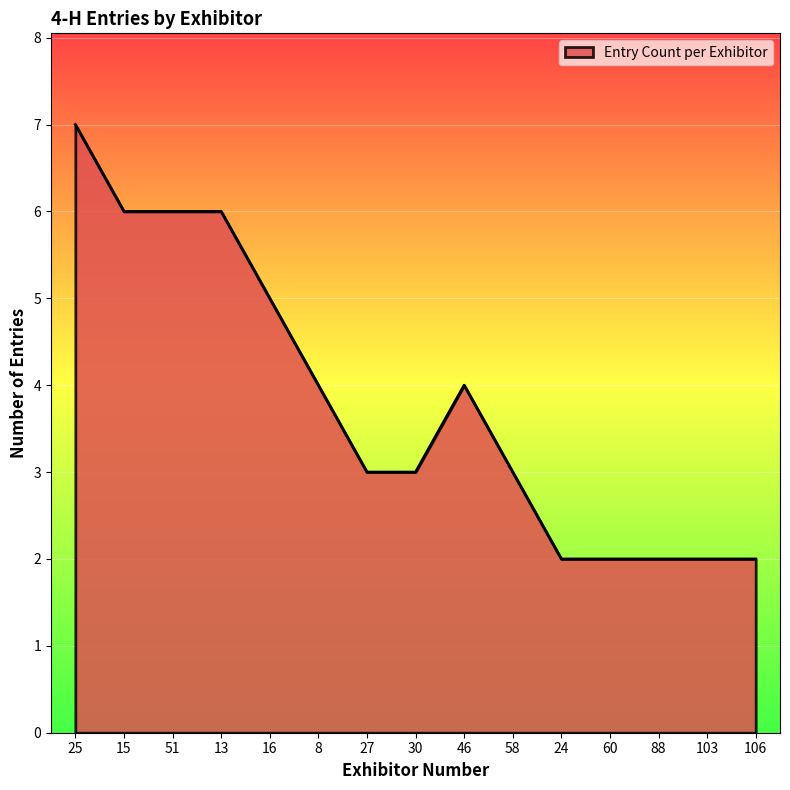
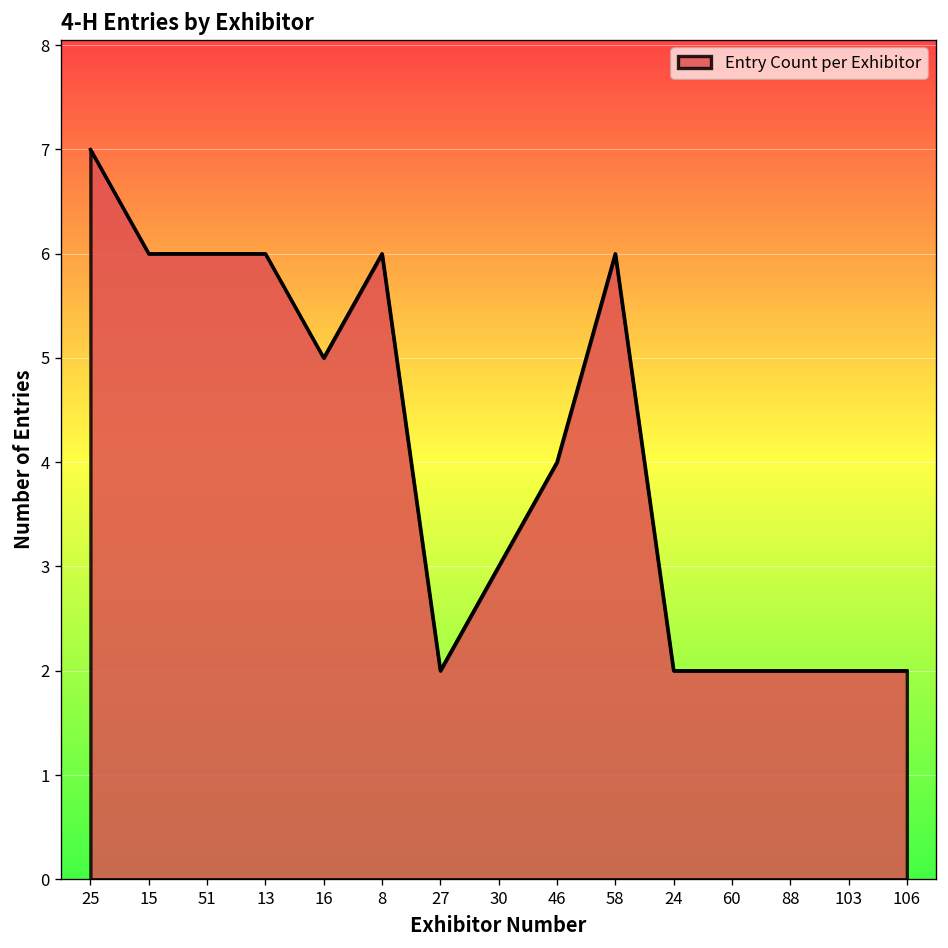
8: 4 -> 6
27: 3 -> 2
58: 3 -> 6
